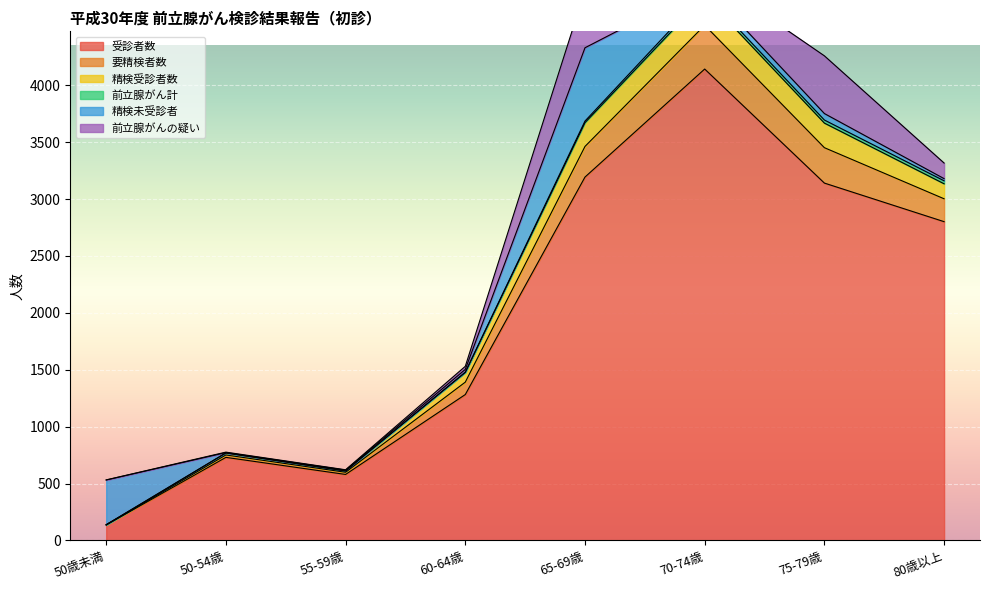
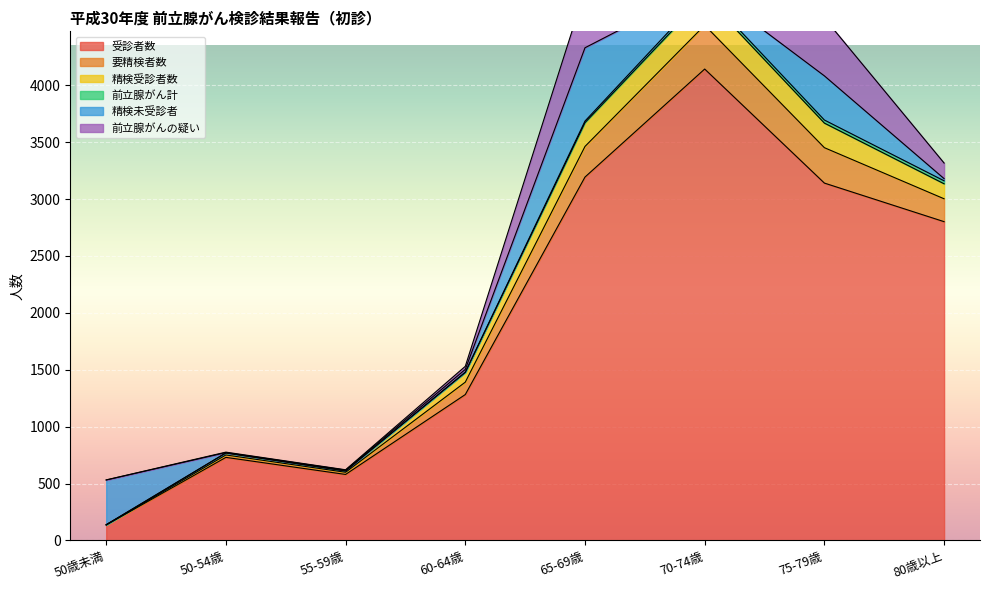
精検未受診者, 75-79歳: 60 -> 390
